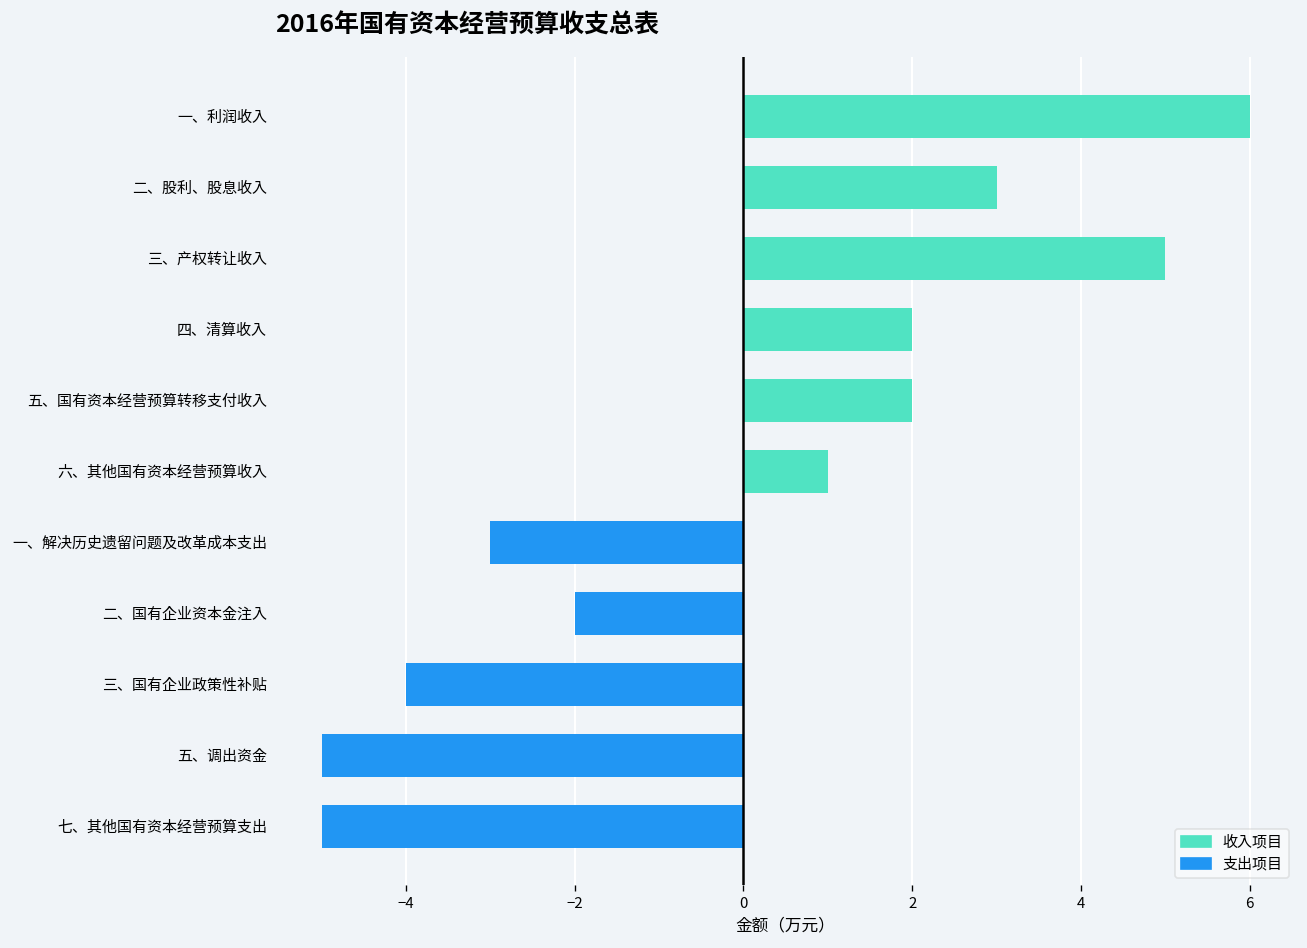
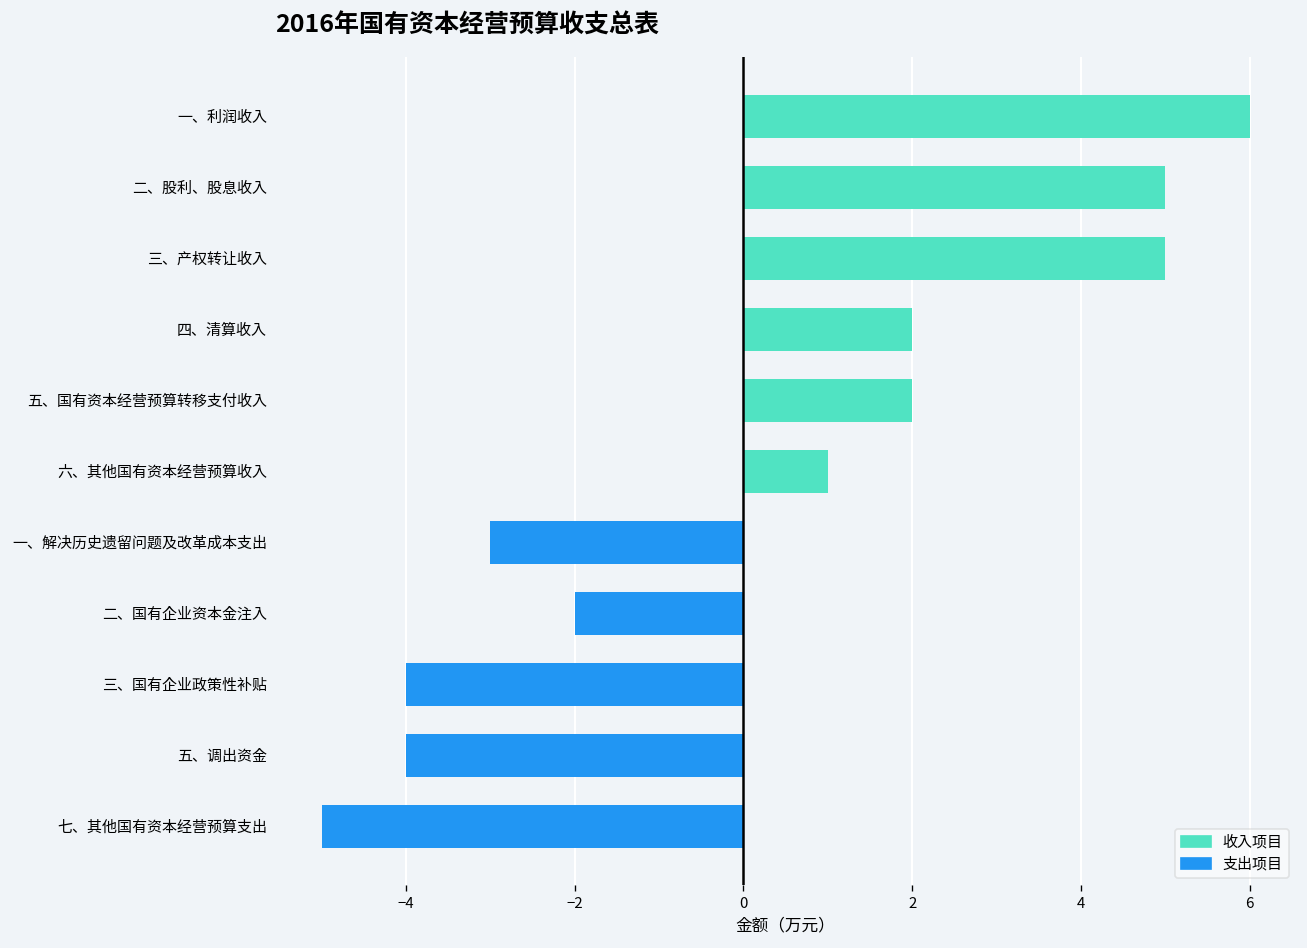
二、股利、股息收入: 3 -> 5
五、调出资金: -5 -> -4
